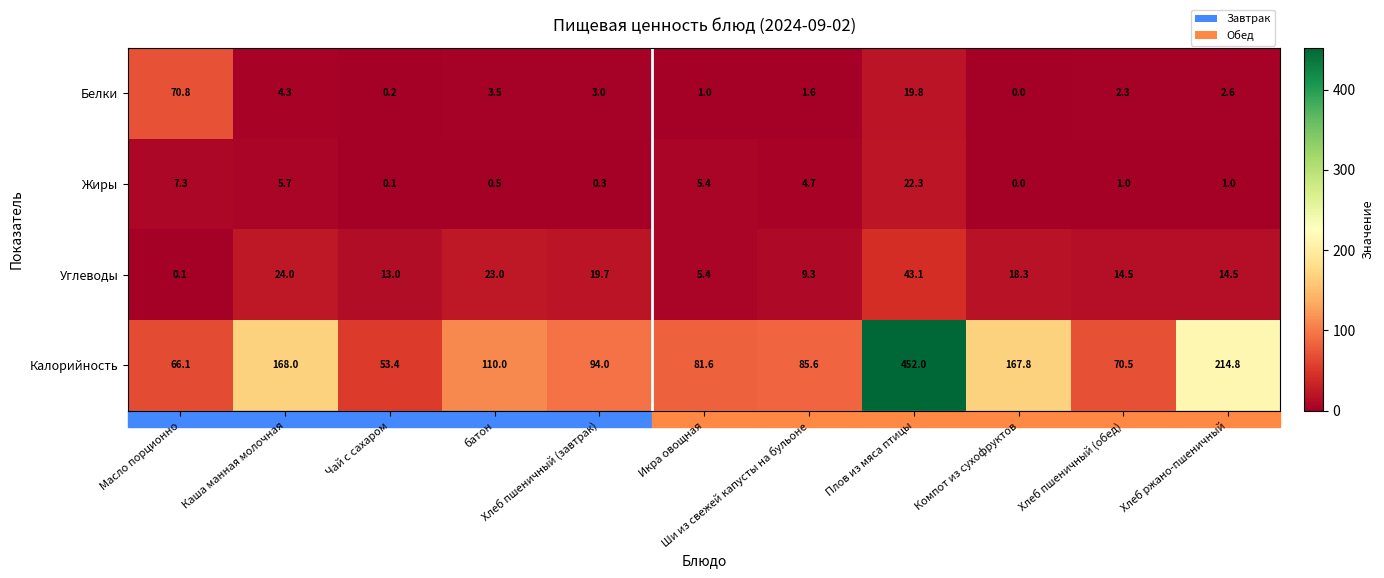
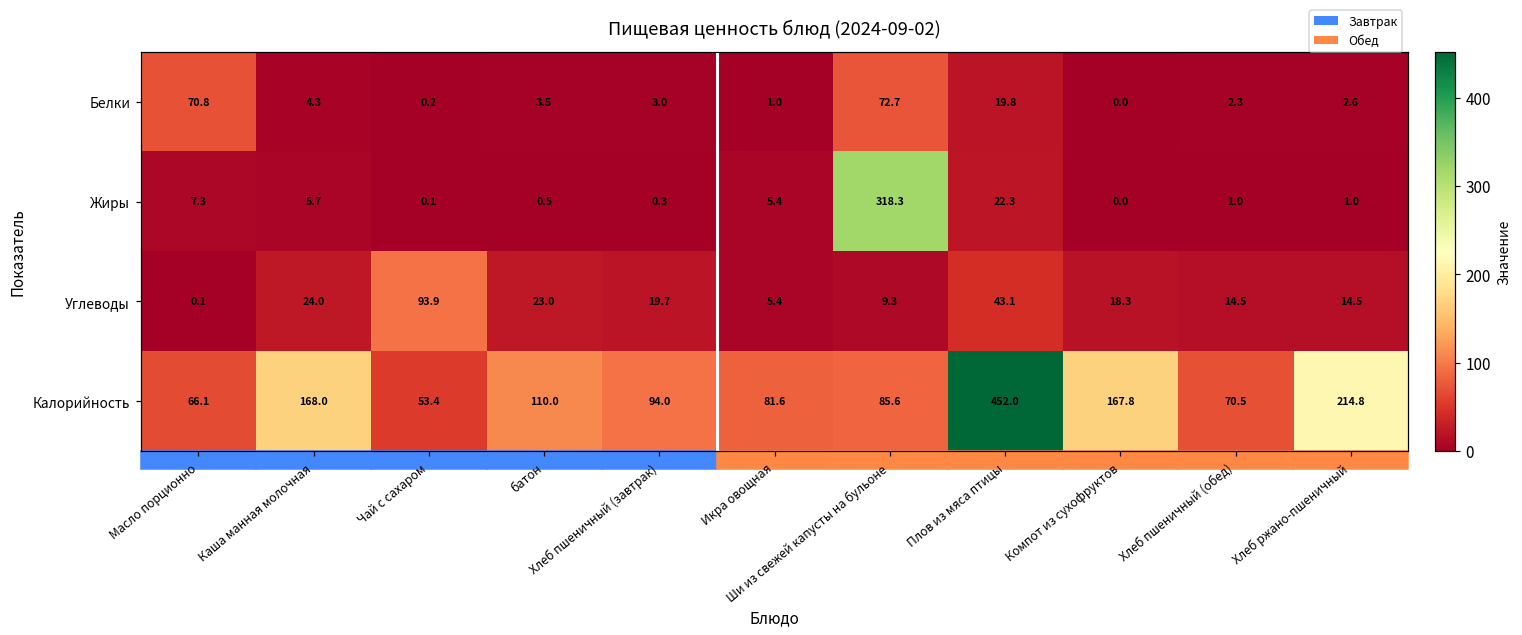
Белки, Ши из свежей капусты на бульоне: 1.6 -> 72.7
Жиры, Ши из свежей капусты на бульоне: 4.7 -> 318.3
Углеводы, Чай с сахаром: 13.0 -> 93.9
